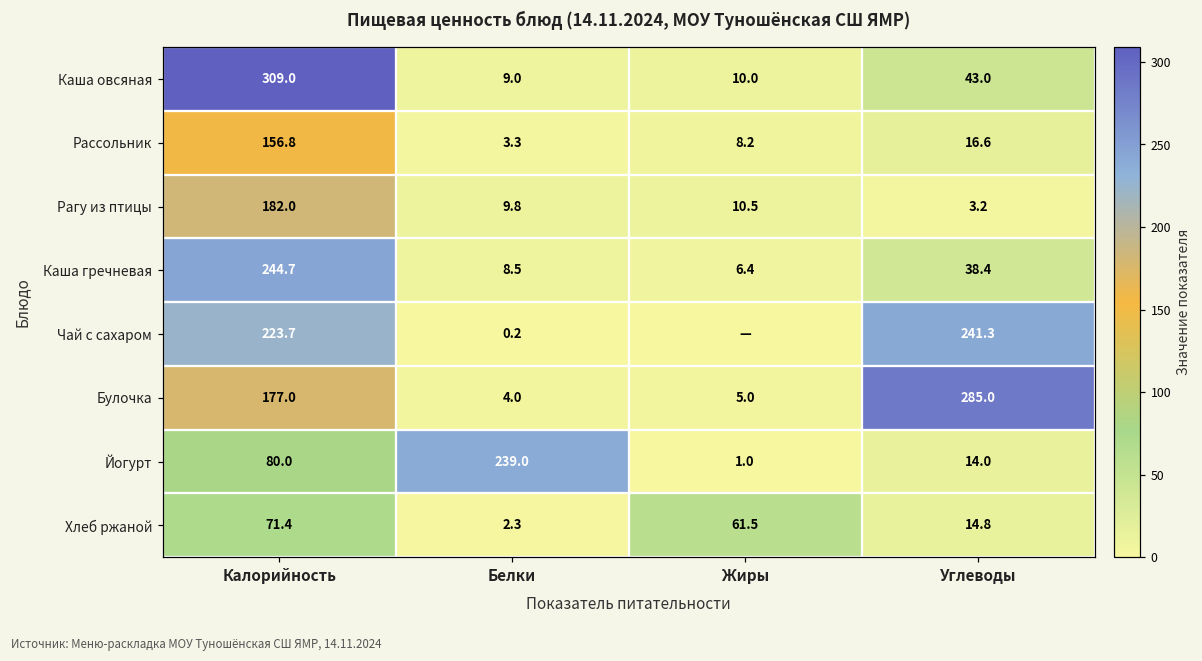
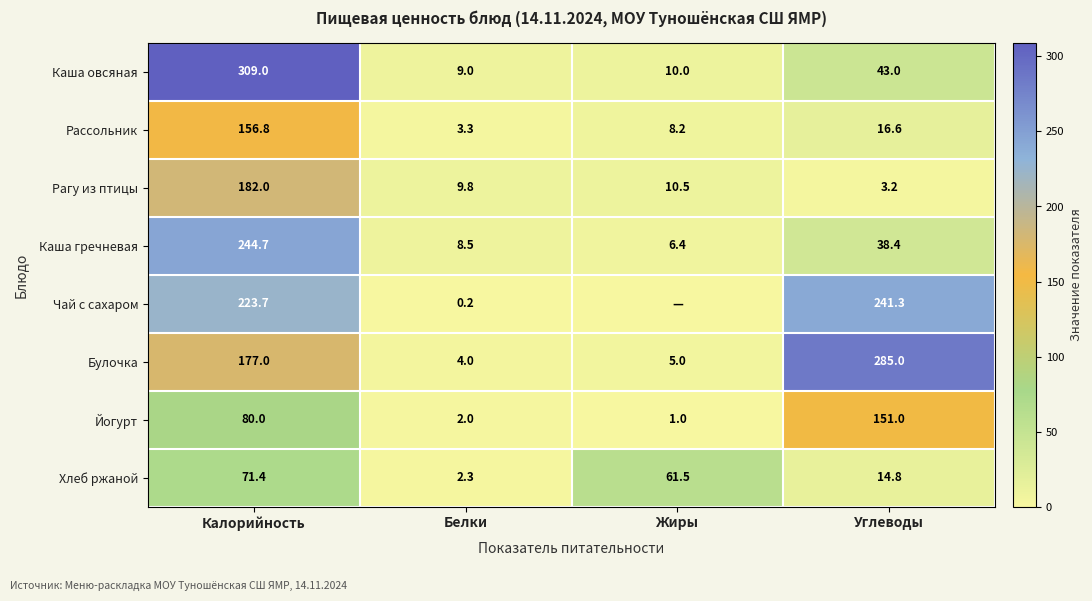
Йогурт, Белки: 239.0 -> 2.0
Йогурт, Углеводы: 14.0 -> 151.0
